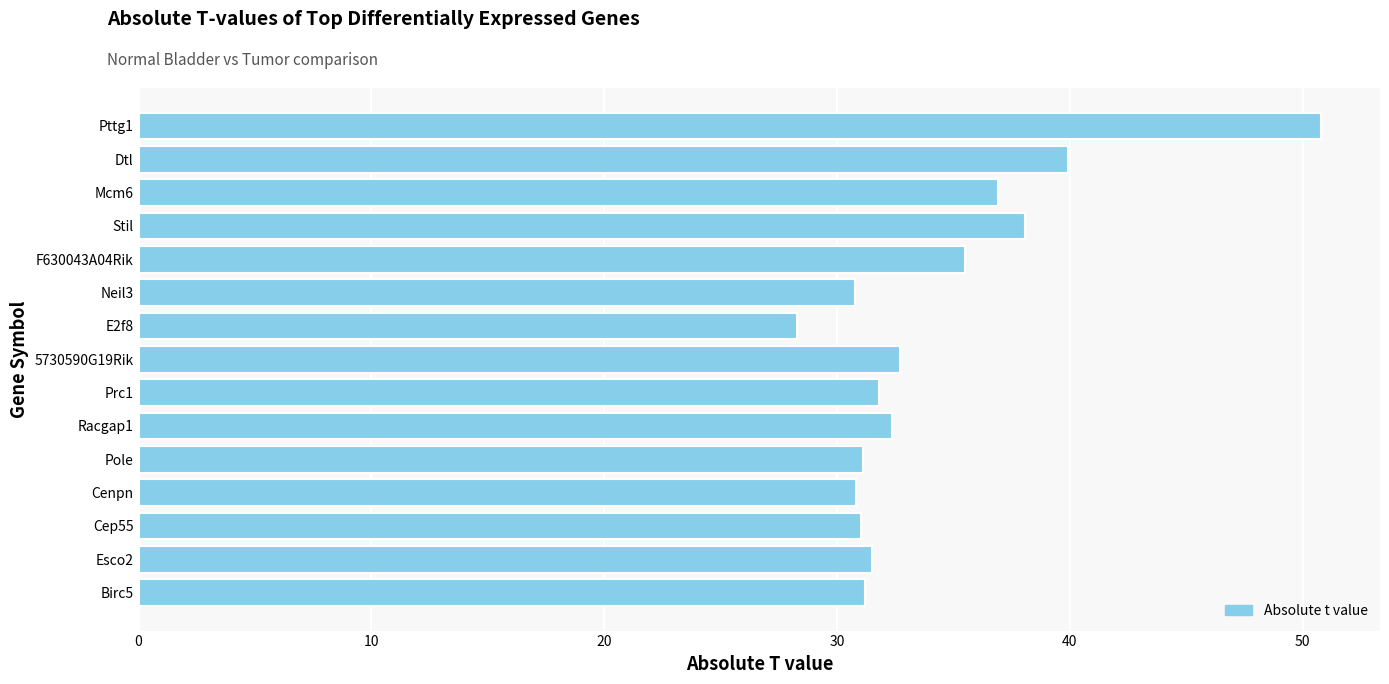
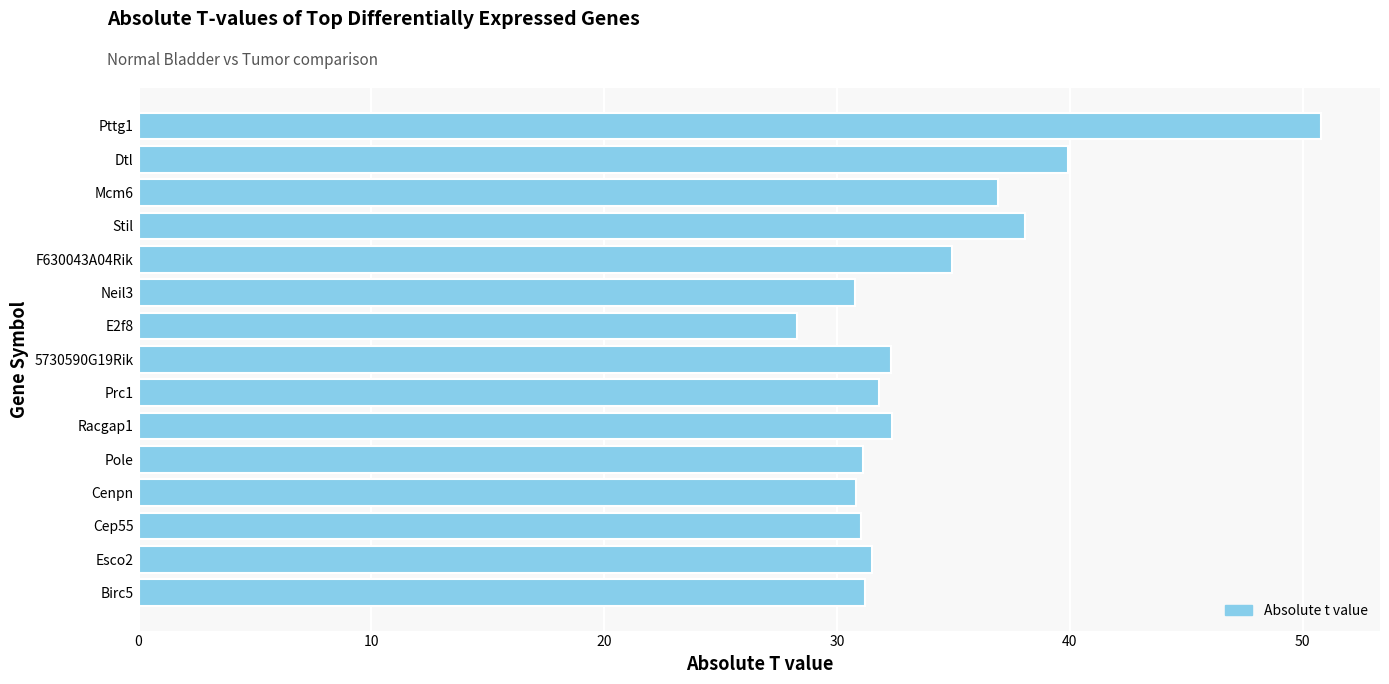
F630043A04Rik: 35.5 -> 34.9
5730590G19Rik: 32.7 -> 32.3
